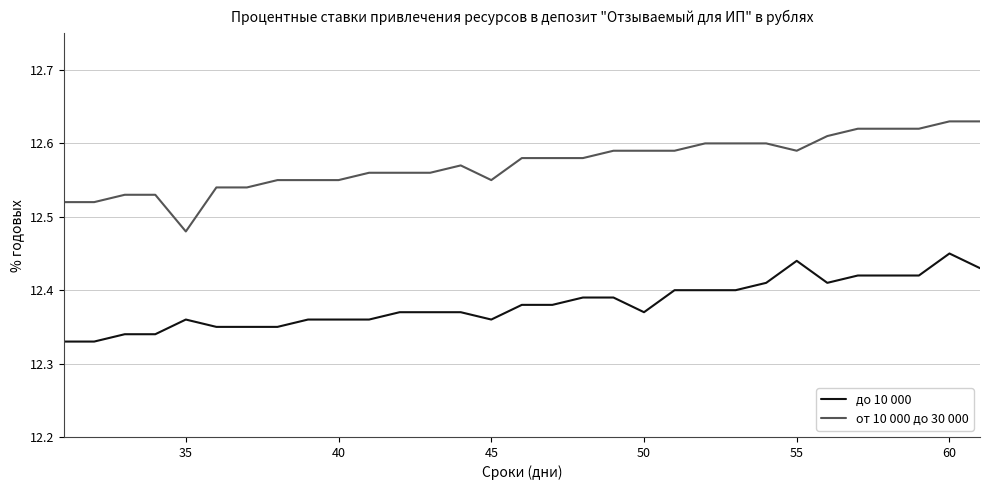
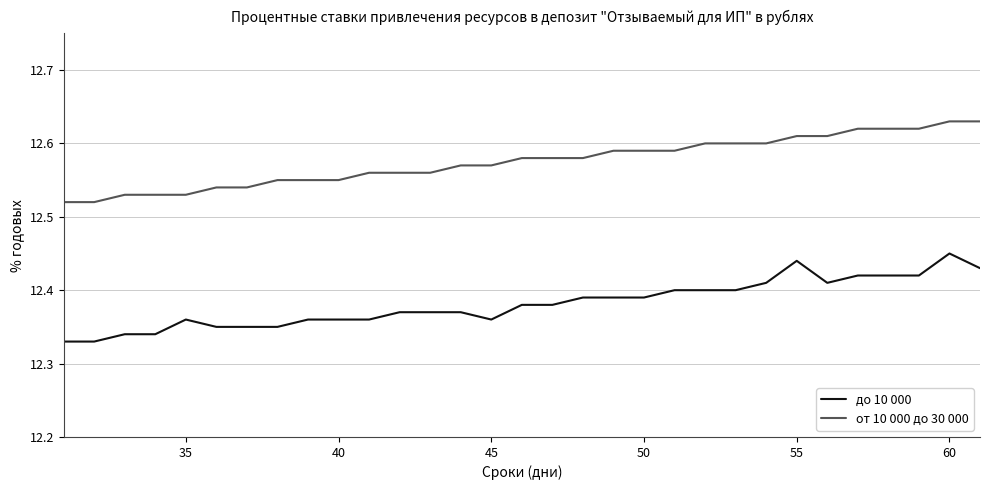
от 10 000 до 30 000, 35: 12.48 -> 12.53
от 10 000 до 30 000, 45: 12.55 -> 12.57
до 10 000, 50: 12.37 -> 12.39
от 10 000 до 30 000, 55: 12.59 -> 12.61
